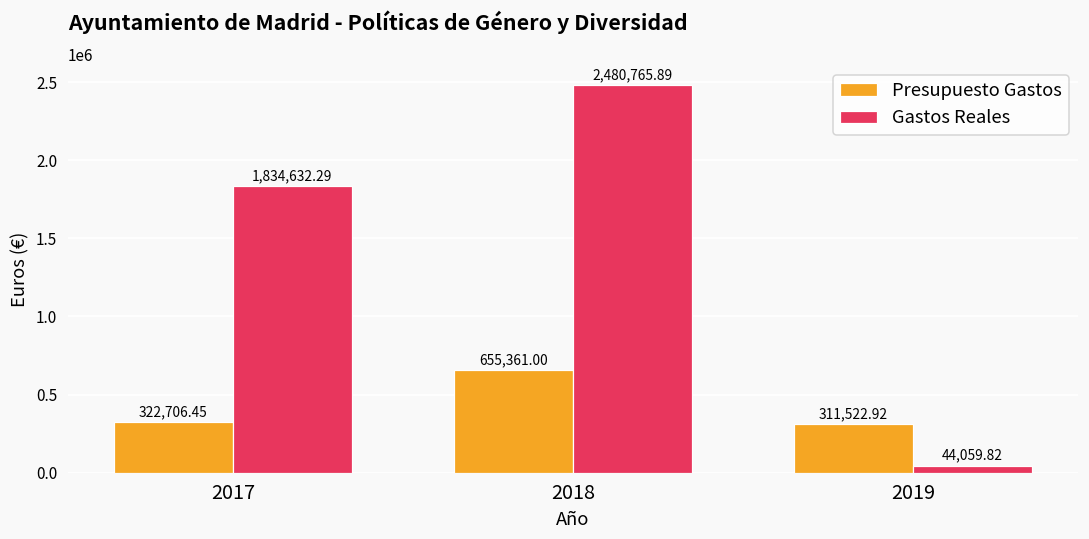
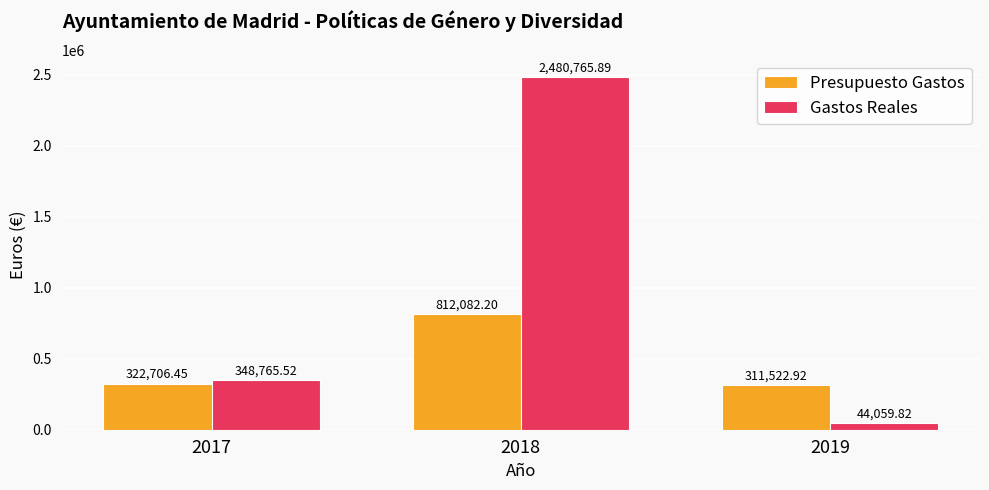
Gastos Reales, 2017: 1,834,632.29 -> 348,765.52
Presupuesto Gastos, 2018: 655,361.00 -> 812,082.20
